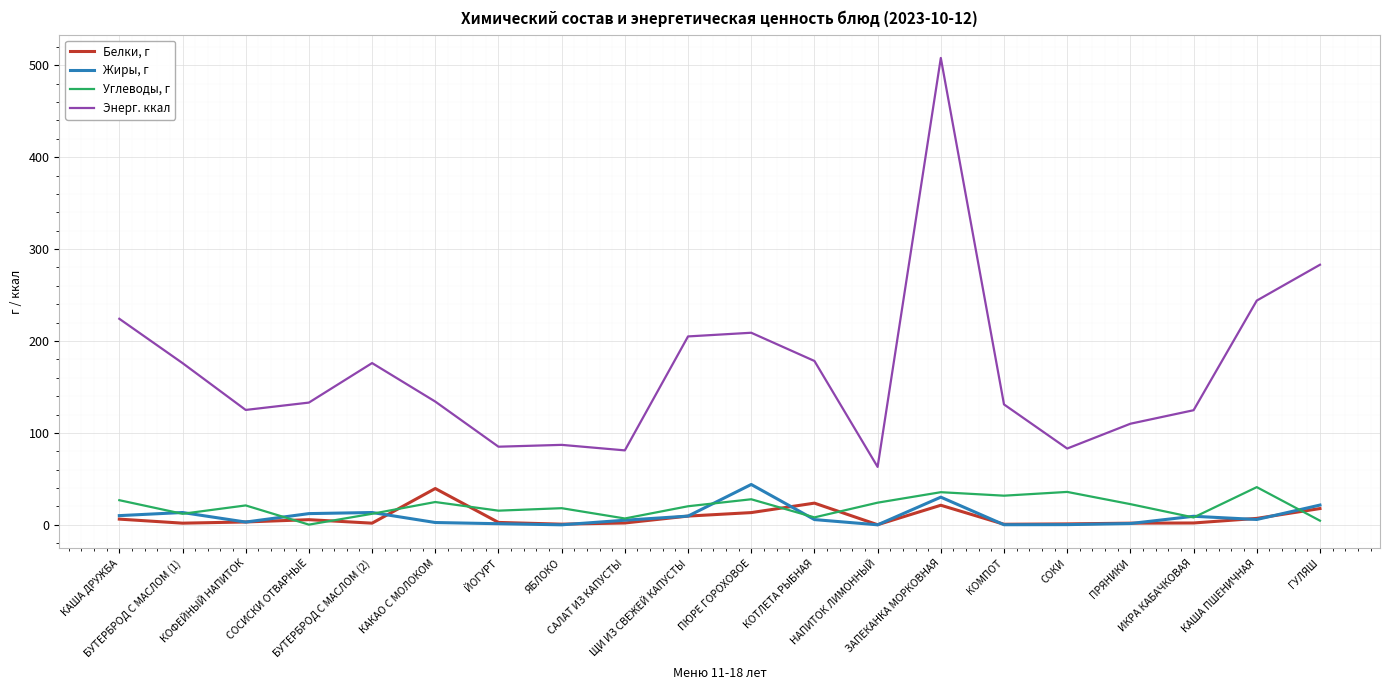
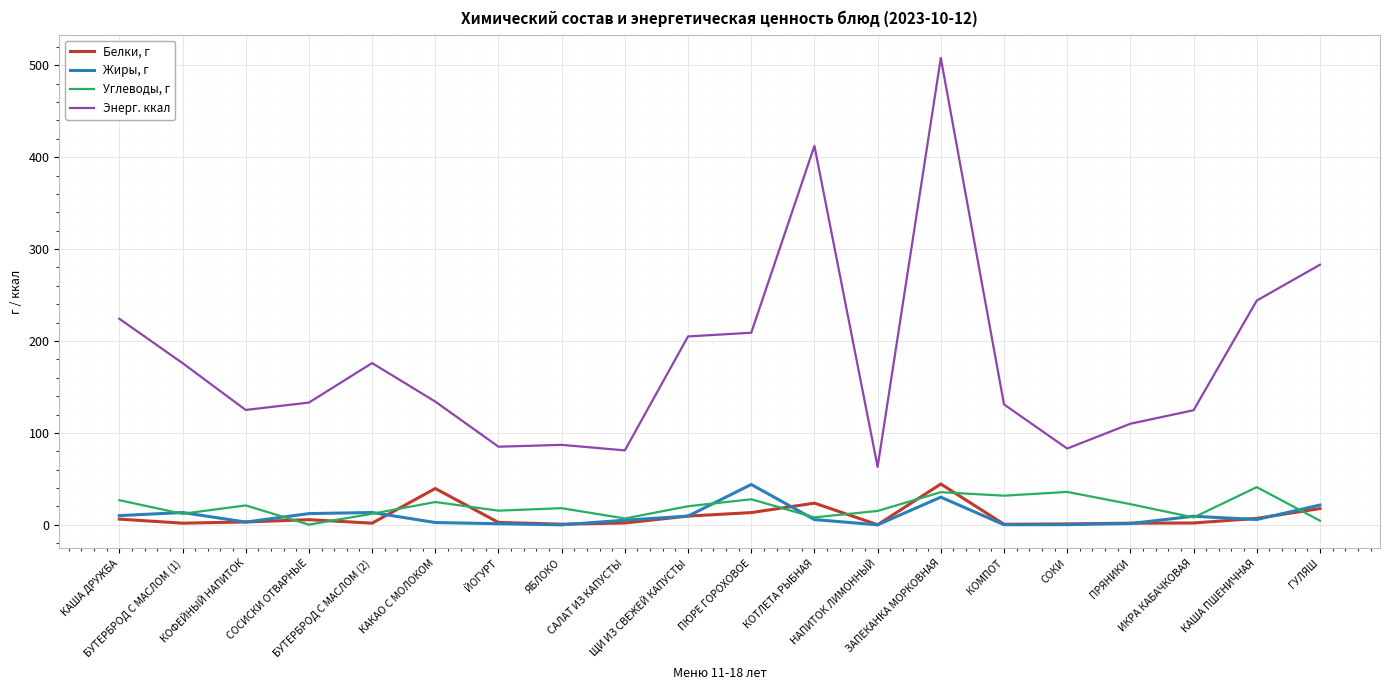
Энерг. ккал, КОТЛЕТА РЫБНАЯ: 180 -> 410
Углеводы, г, НАПИТОК ЛИМОННЫЙ: 24 -> 15
Белки, г, ЗАПЕКАНКА МОРКОВНАЯ: 20 -> 40
